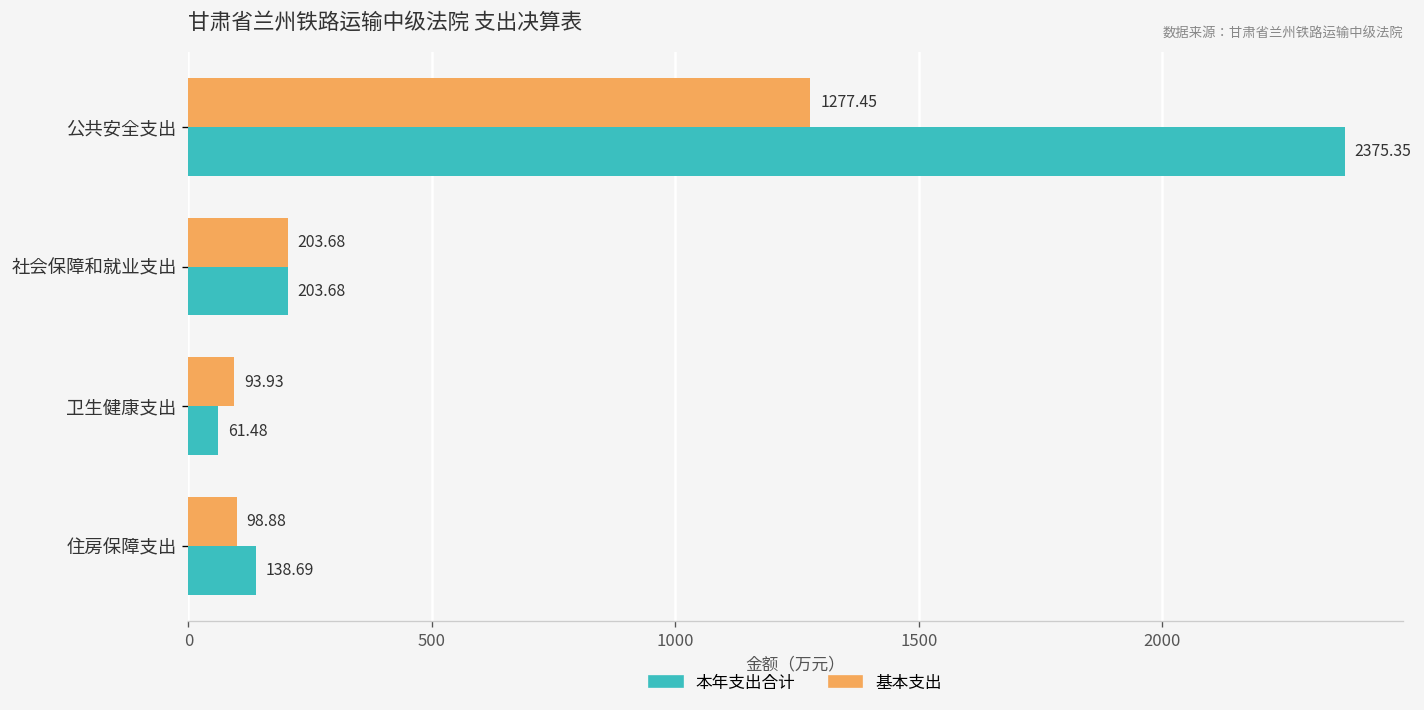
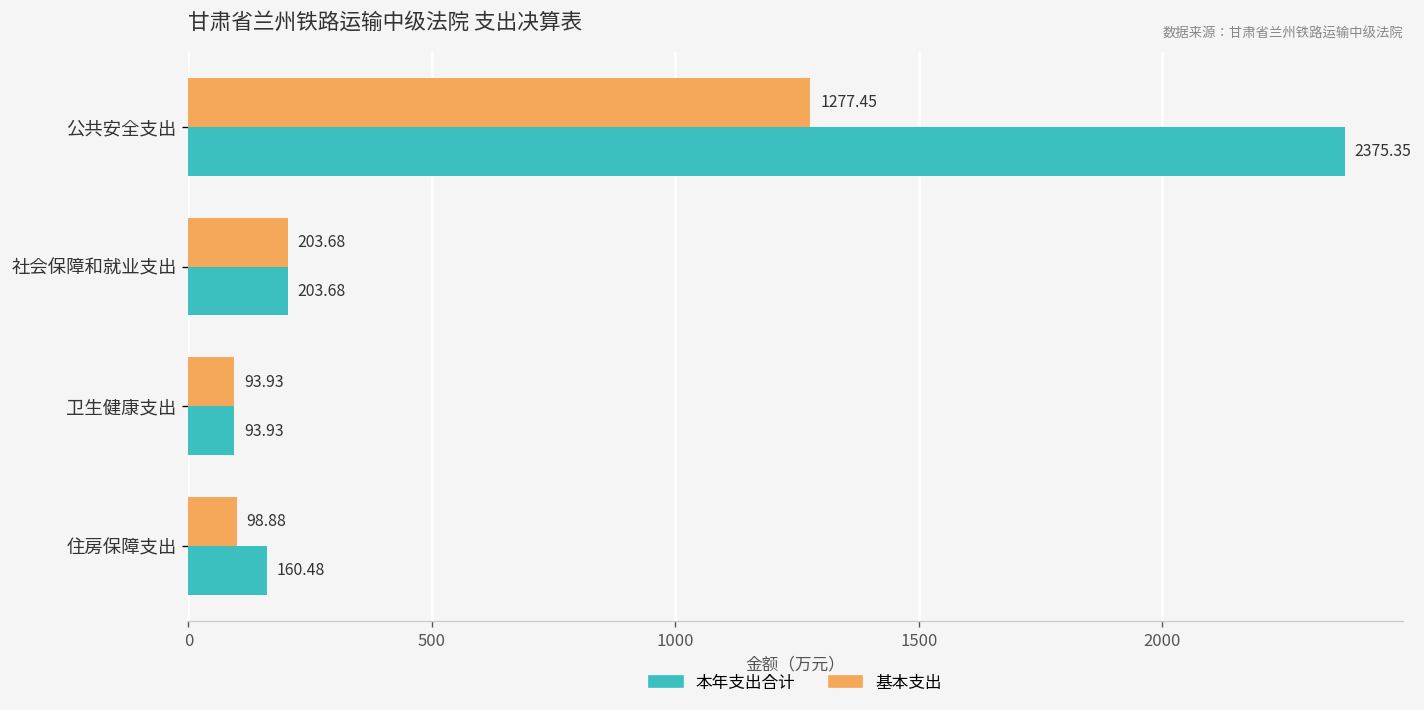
本年支出合计, 卫生健康支出: 61.48 -> 93.93
本年支出合计, 住房保障支出: 138.69 -> 160.48
